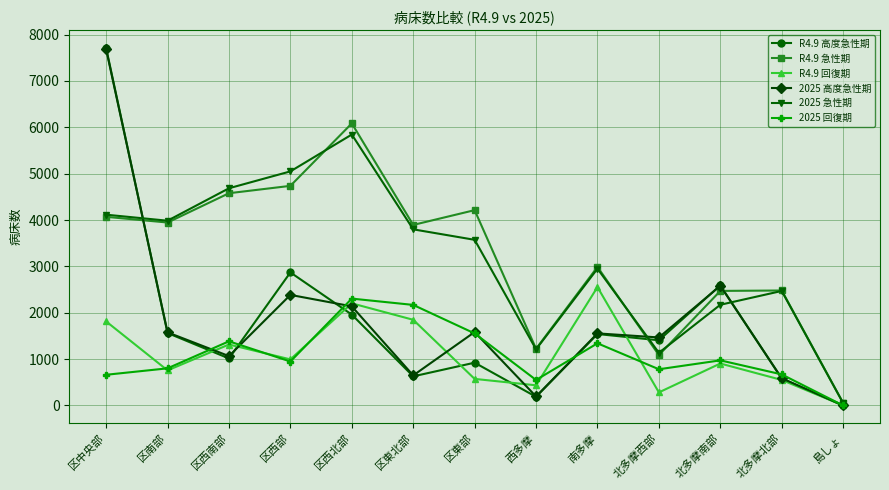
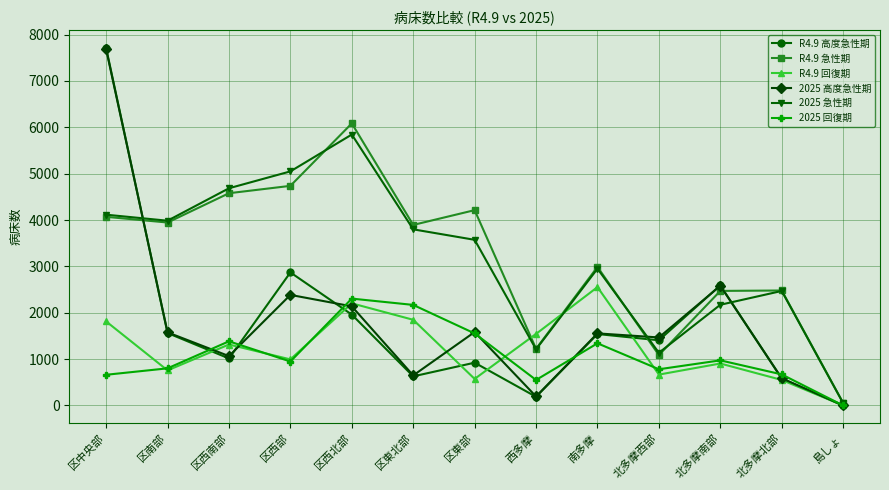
R4.9 回復期, 西多摩: 400 -> 1500
R4.9 回復期, 北多摩西部: 300 -> 700
